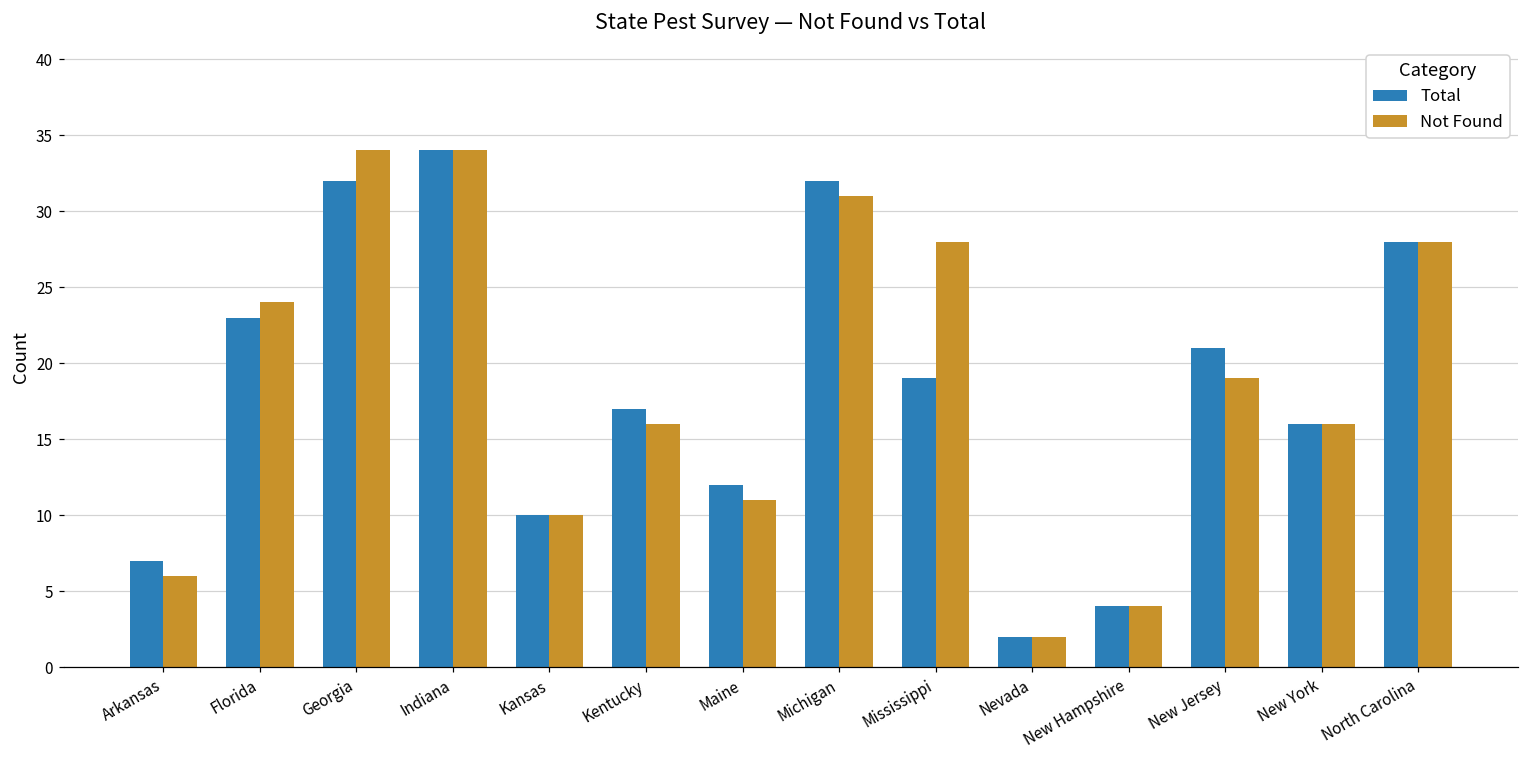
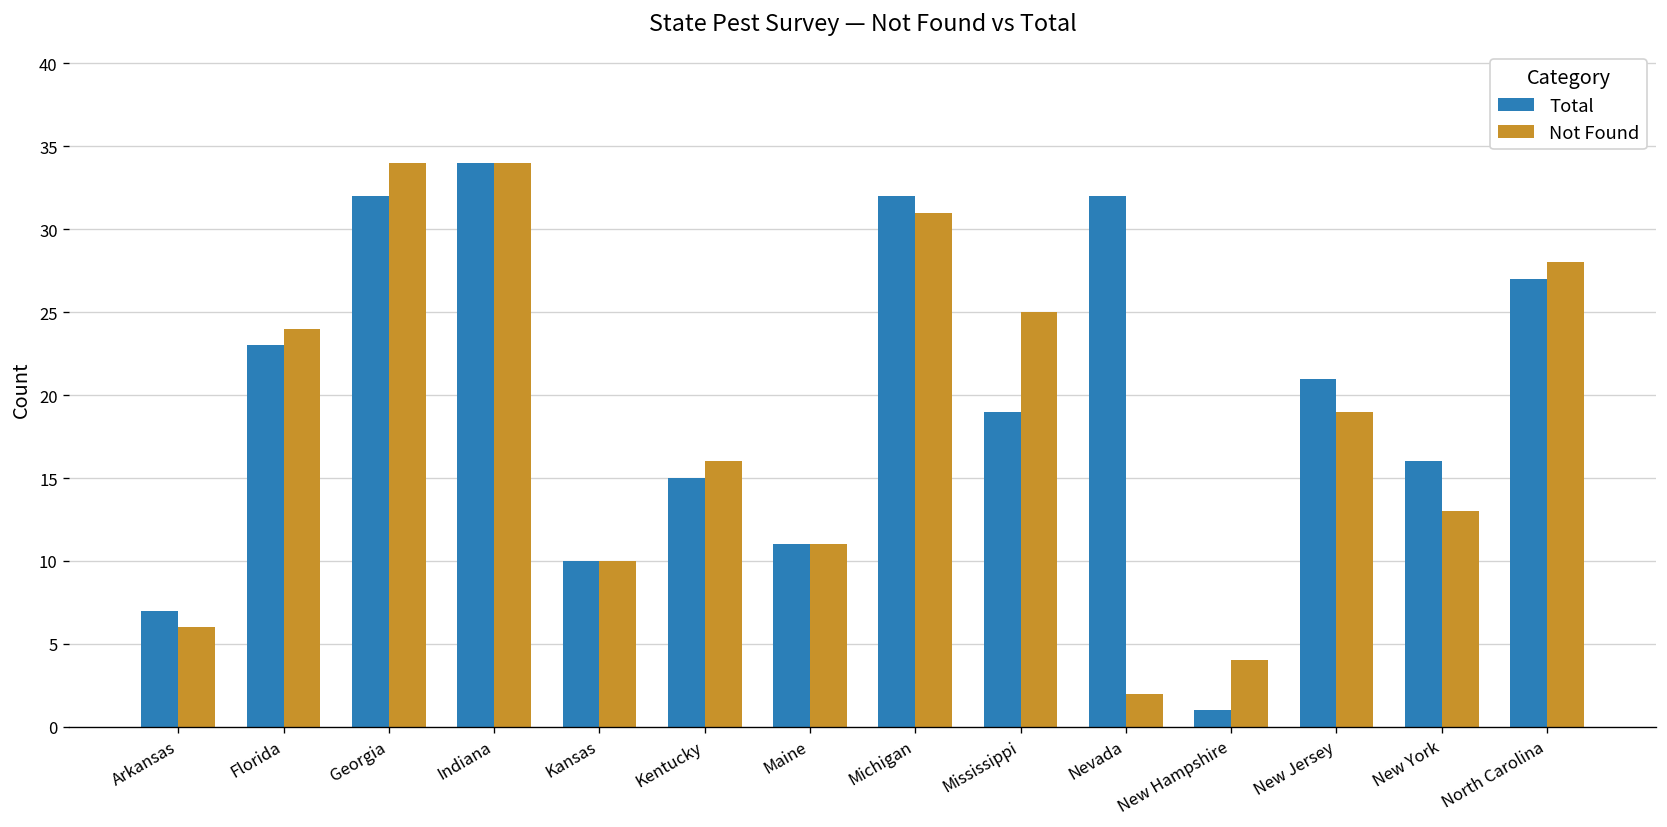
Total, Kentucky: 17 -> 15
Total, Maine: 12 -> 11
Not Found, Mississippi: 28 -> 25
Total, Nevada: 2 -> 32
Total, New Hampshire: 4 -> 1
Not Found, New York: 16 -> 13
Total, North Carolina: 28 -> 27
